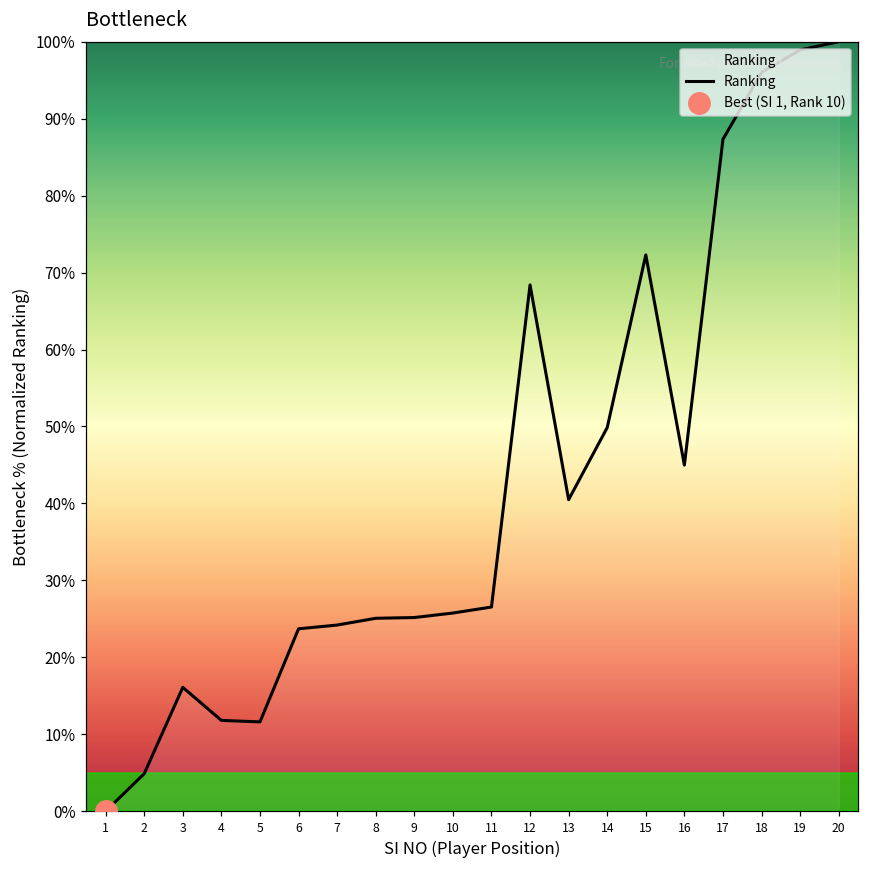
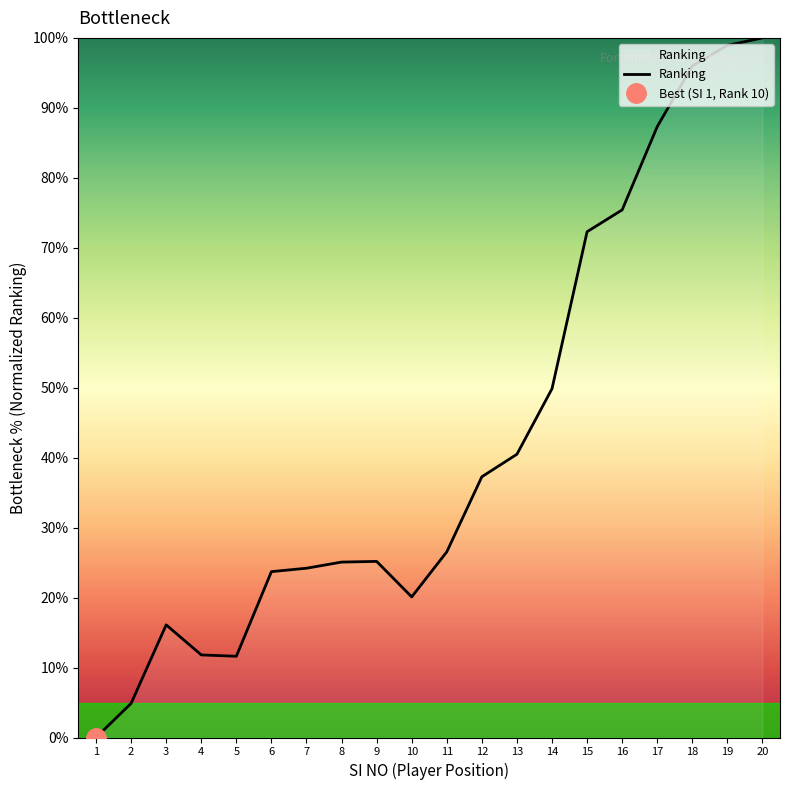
Ranking, 10: 26% -> 20%
Ranking, 12: 68% -> 37%
Ranking, 16: 45% -> 75%
